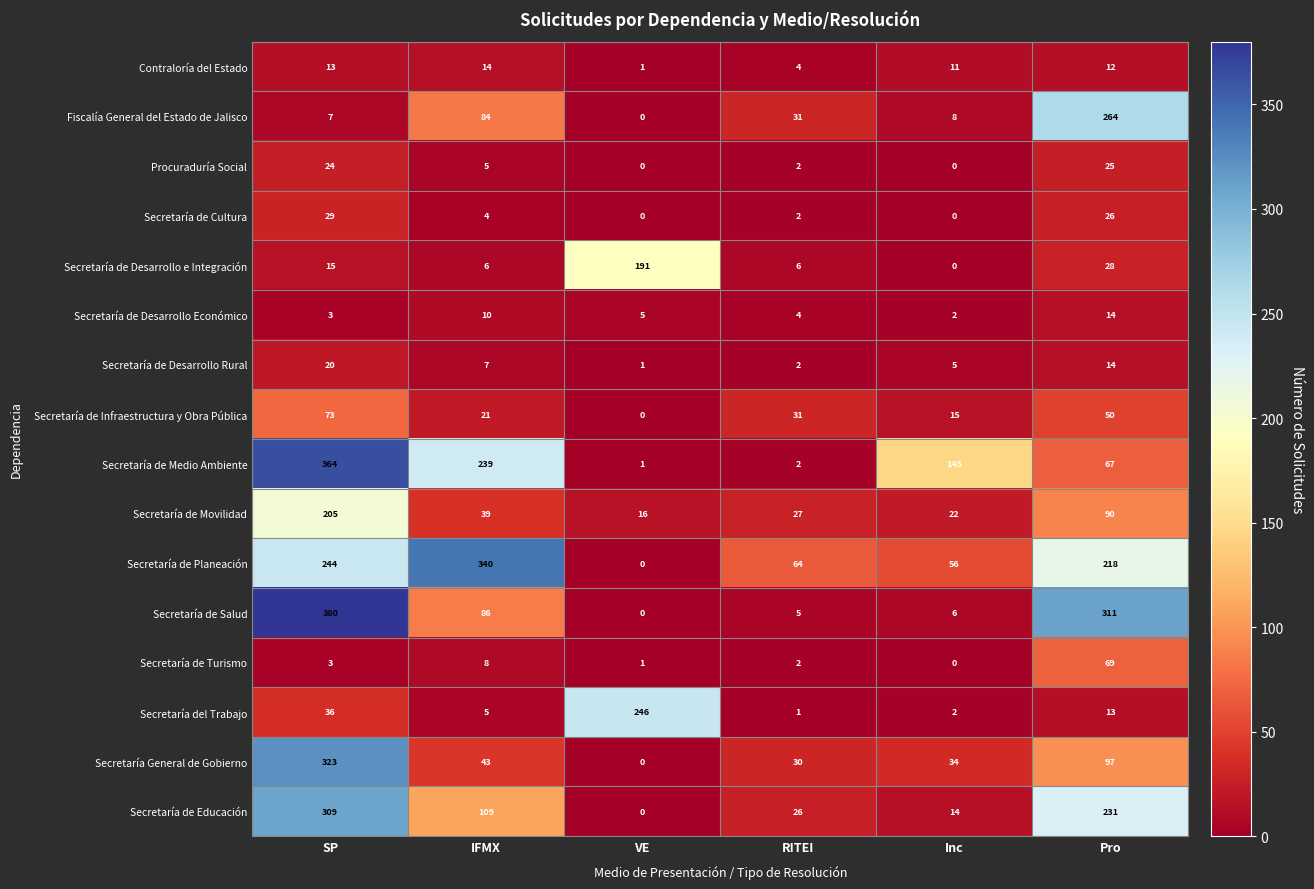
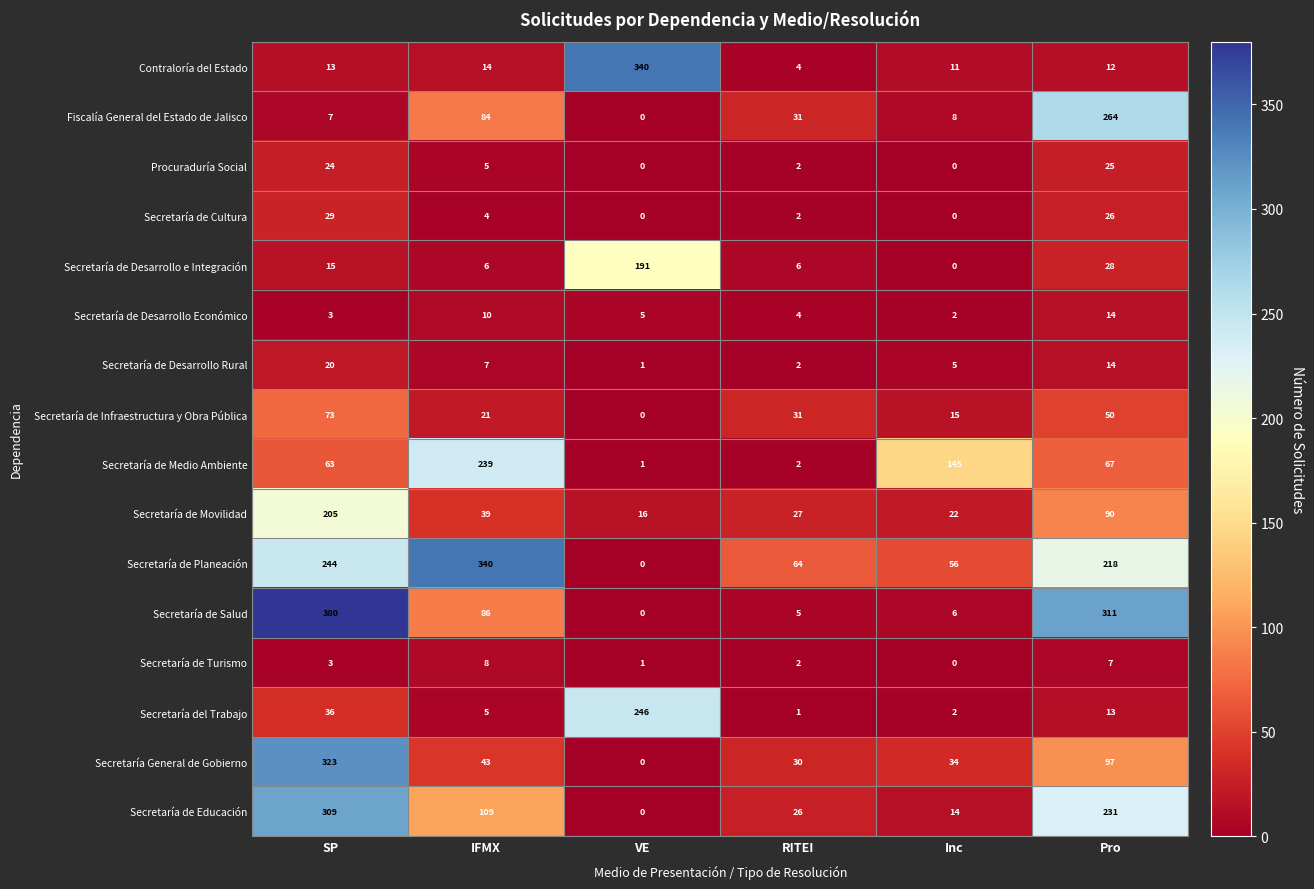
Contraloría del Estado, VE: 1 -> 340
Secretaría de Medio Ambiente, SP: 364 -> 63
Secretaría de Turismo, Pro: 69 -> 7
